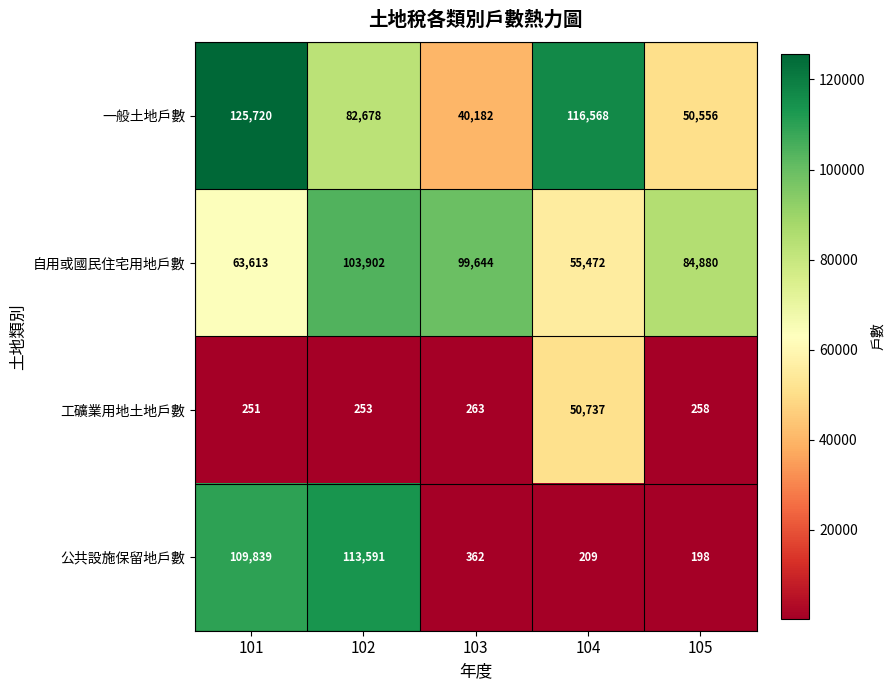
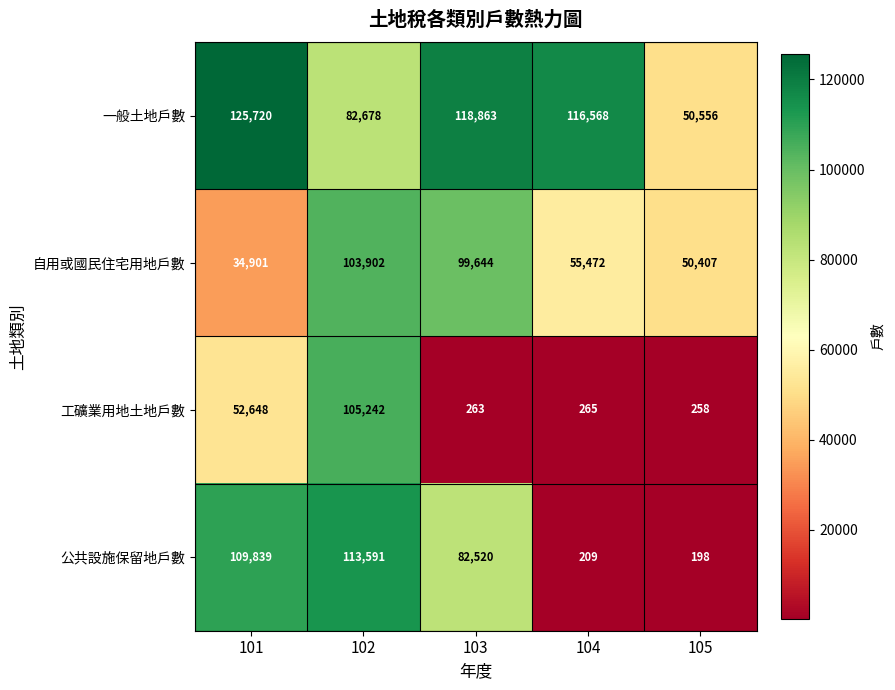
一般土地戶數, 103: 40,182 -> 118,863
自用或國民住宅用地戶數, 101: 63,613 -> 34,901
自用或國民住宅用地戶數, 105: 84,880 -> 50,407
工礦業用地土地戶數, 101: 251 -> 52,648
工礦業用地土地戶數, 102: 253 -> 105,242
工礦業用地土地戶數, 104: 50,737 -> 265
公共設施保留地戶數, 103: 362 -> 82,520
